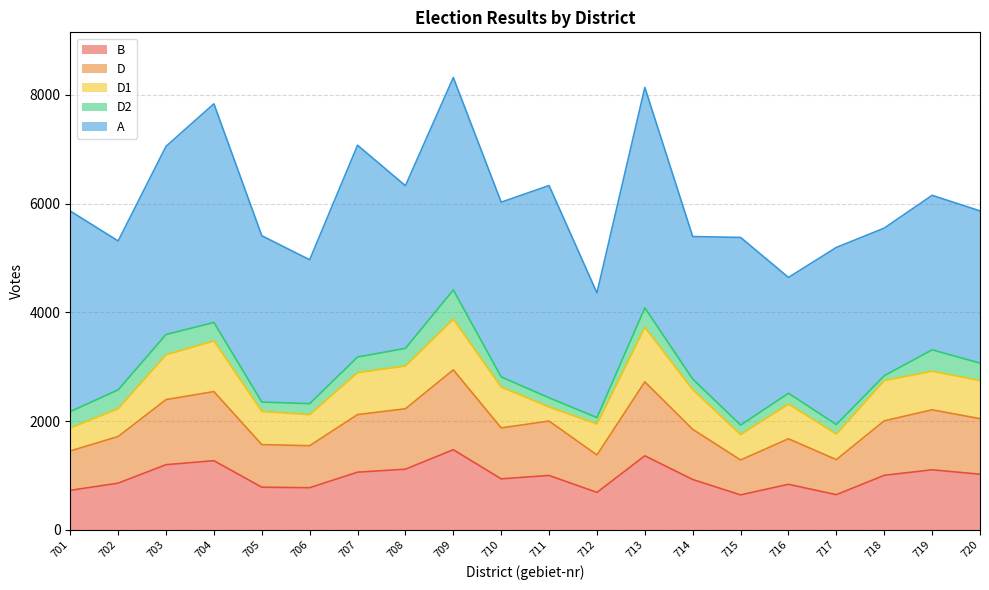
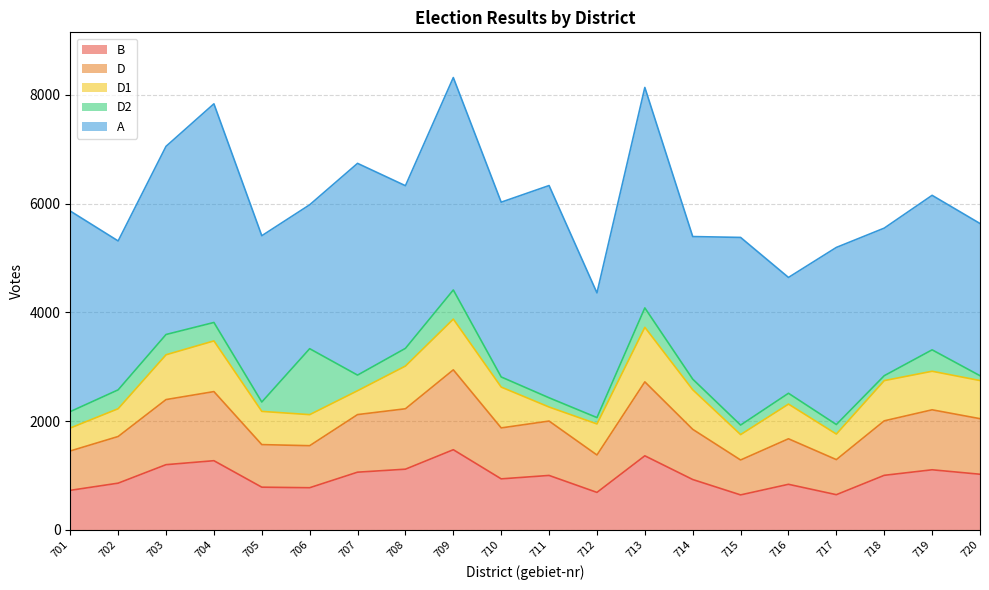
D2, 706: 200 -> 1200
D1, 707: 800 -> 400
D2, 720: 300 -> 100
